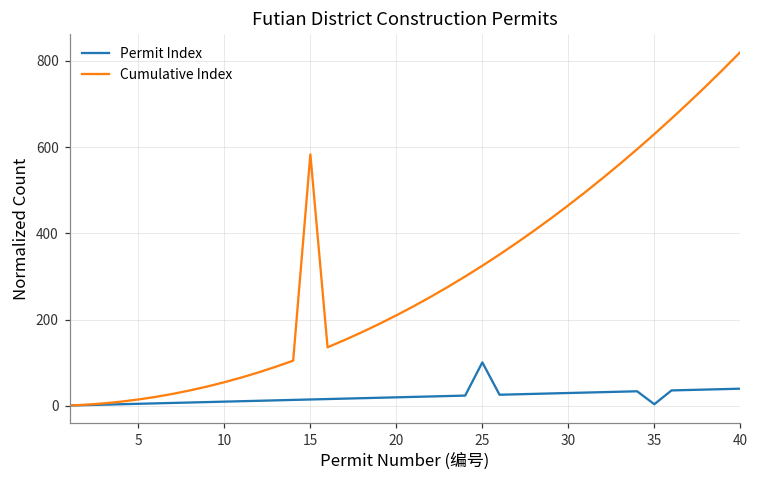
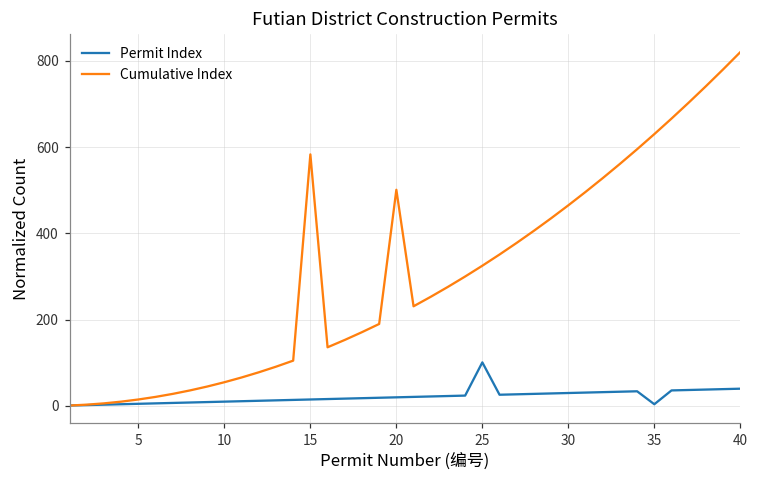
Cumulative Index, 20: 210 -> 500
